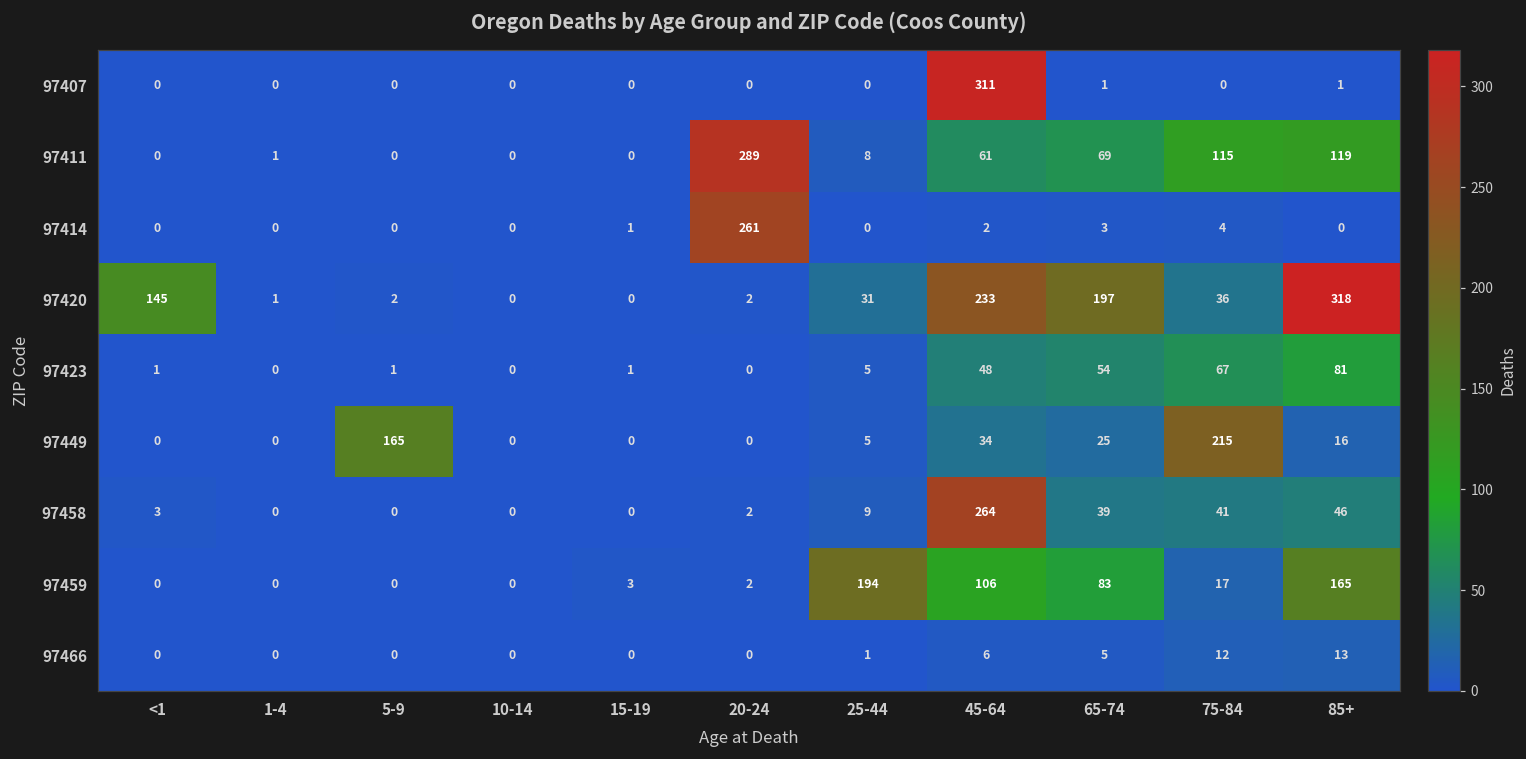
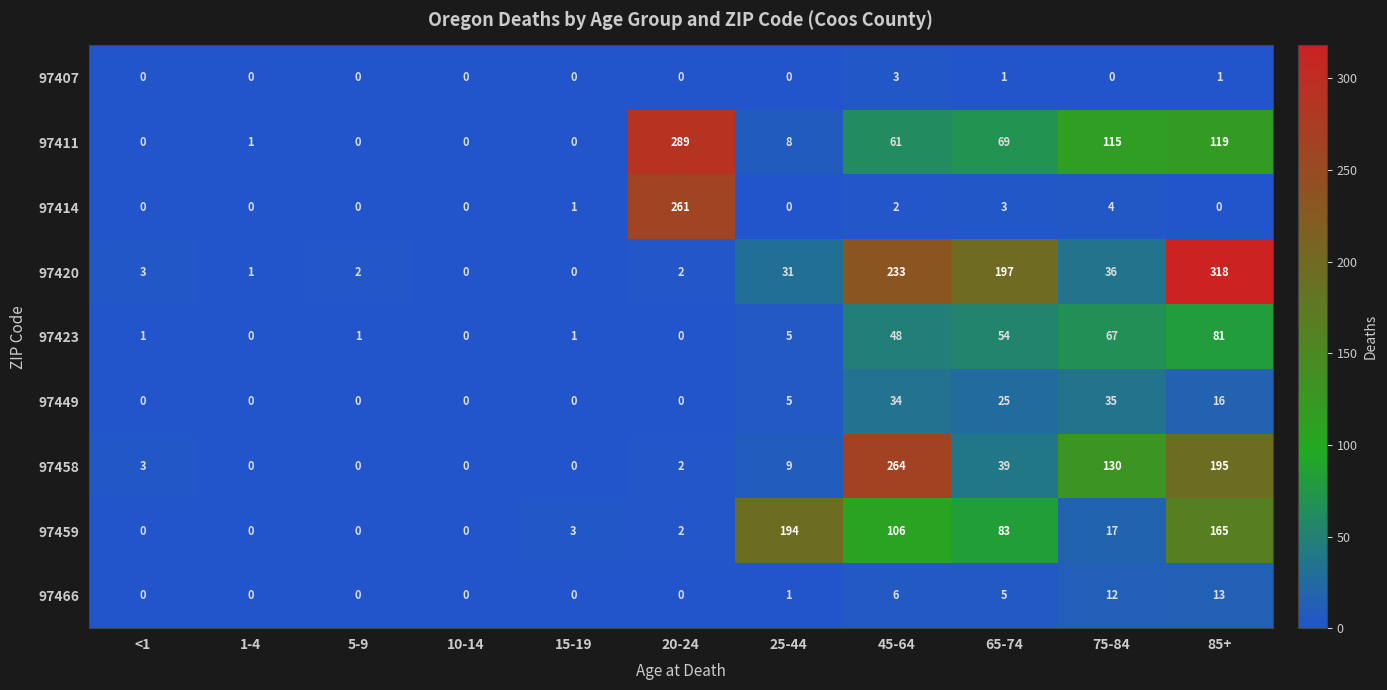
97407, 45-64: 311 -> 3
97420, <1: 145 -> 3
97449, 5-9: 165 -> 0
97449, 75-84: 215 -> 35
97458, 75-84: 41 -> 130
97458, 85+: 46 -> 195
